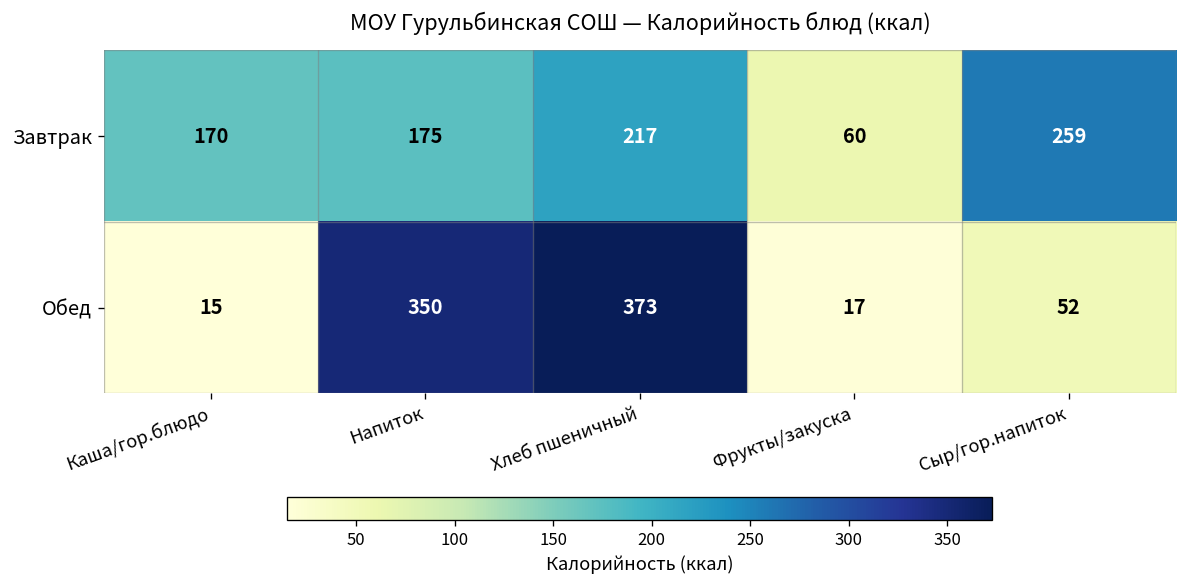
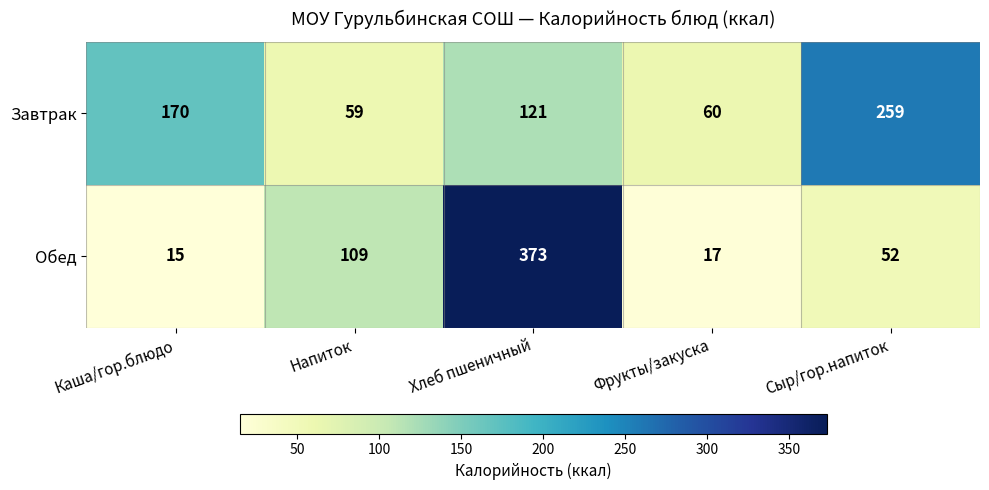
Завтрак, Напиток: 175 -> 59
Завтрак, Хлеб пшеничный: 217 -> 121
Обед, Напиток: 350 -> 109
